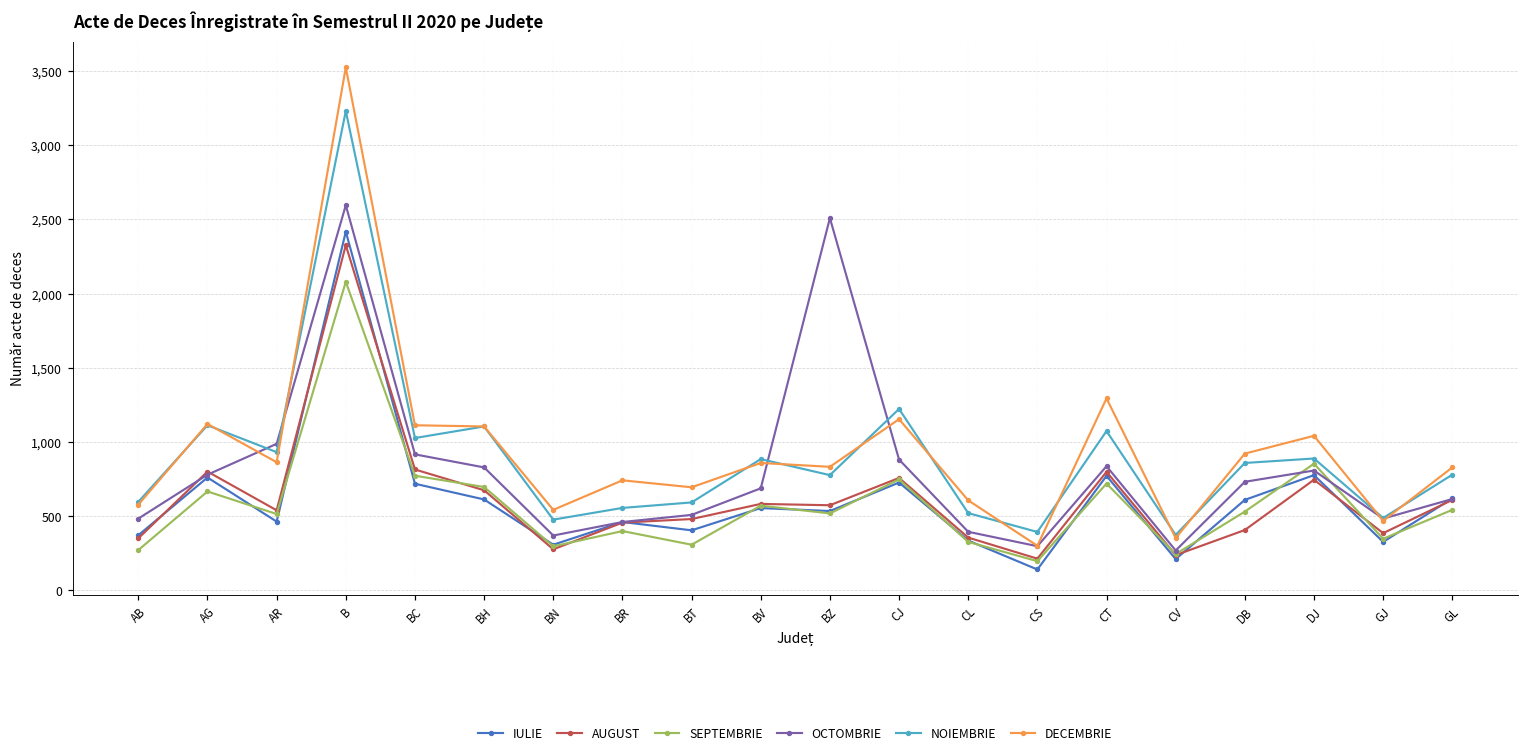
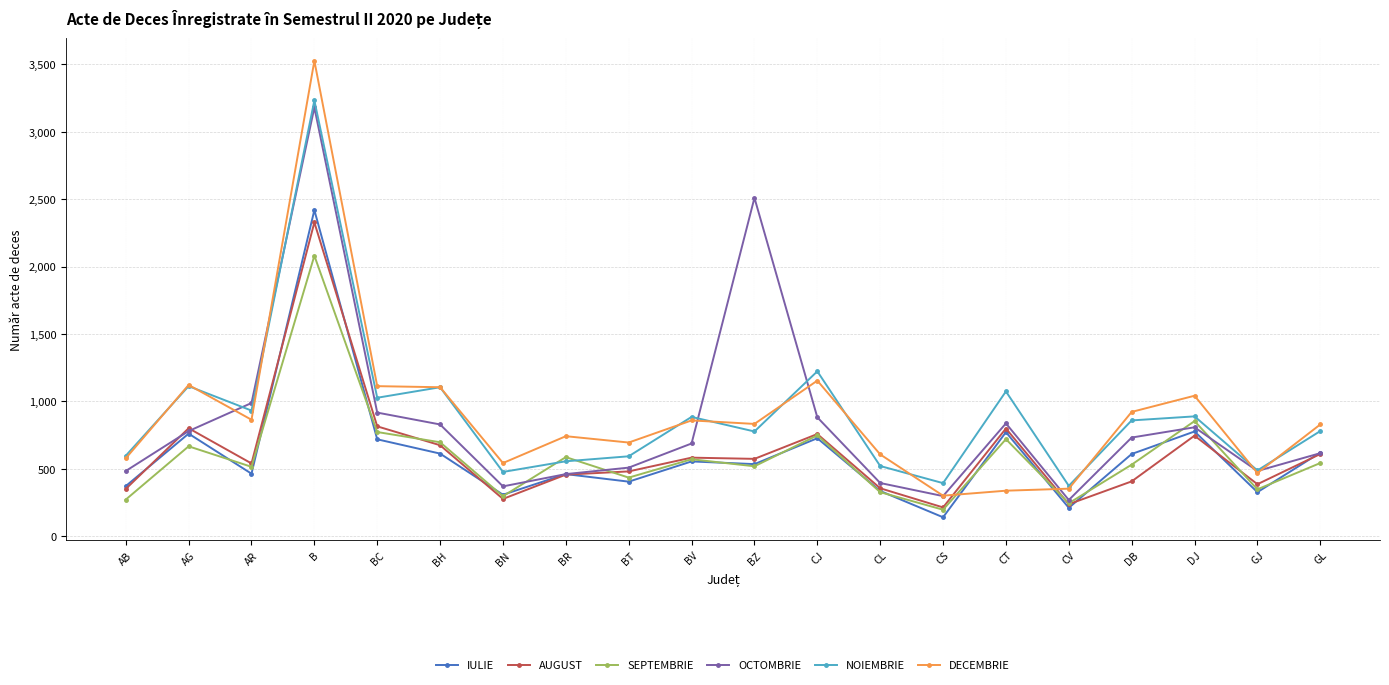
OCTOMBRIE, B: 2,600 -> 3,180
SEPTEMBRIE, BR: 400 -> 590
SEPTEMBRIE, BT: 310 -> 440
DECEMBRIE, CT: 1,290 -> 340
